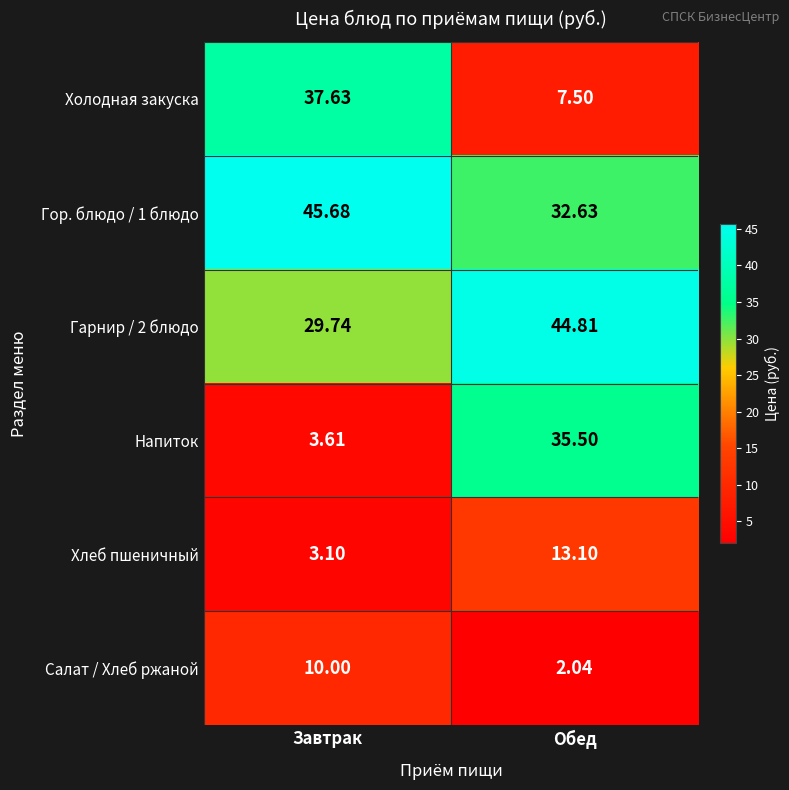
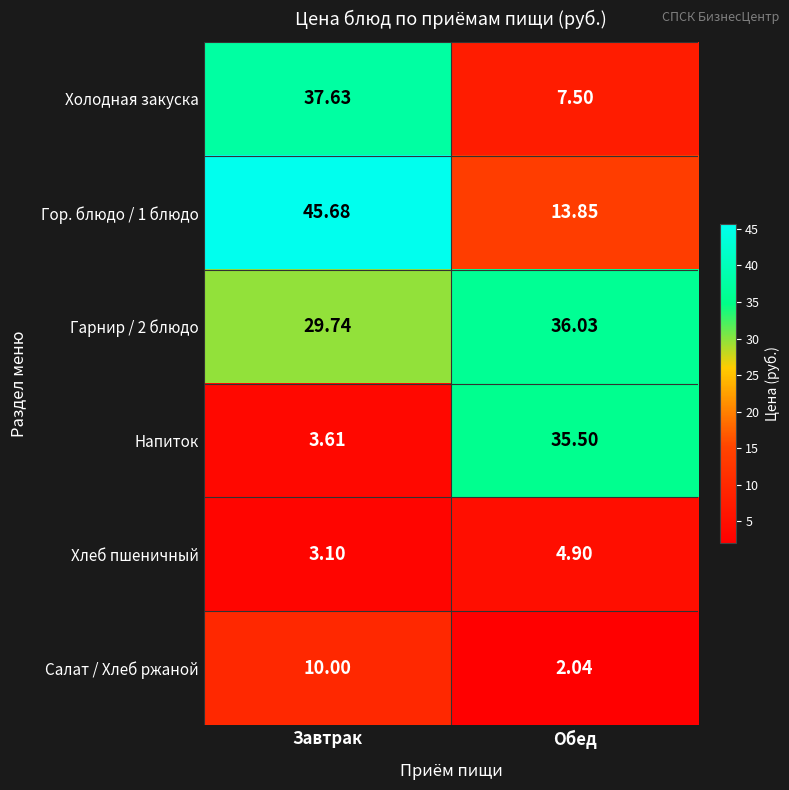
Гор. блюдо / 1 блюдо, Обед: 32.63 -> 13.85
Гарнир / 2 блюдо, Обед: 44.81 -> 36.03
Хлеб пшеничный, Обед: 13.10 -> 4.90
